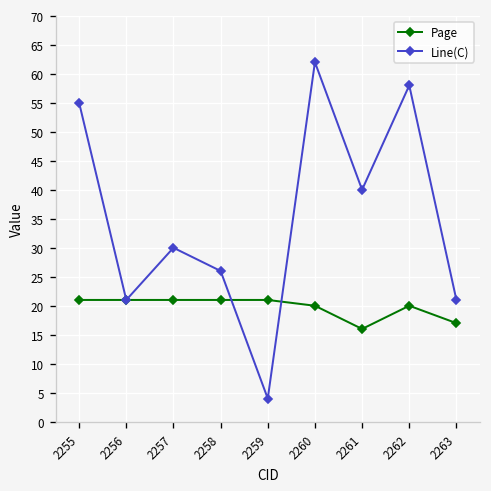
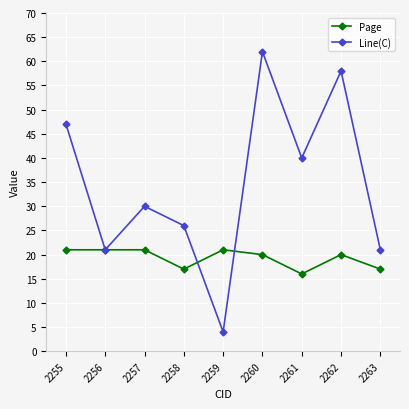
Line(C), 2255: 55 -> 47
Page, 2258: 21 -> 17
